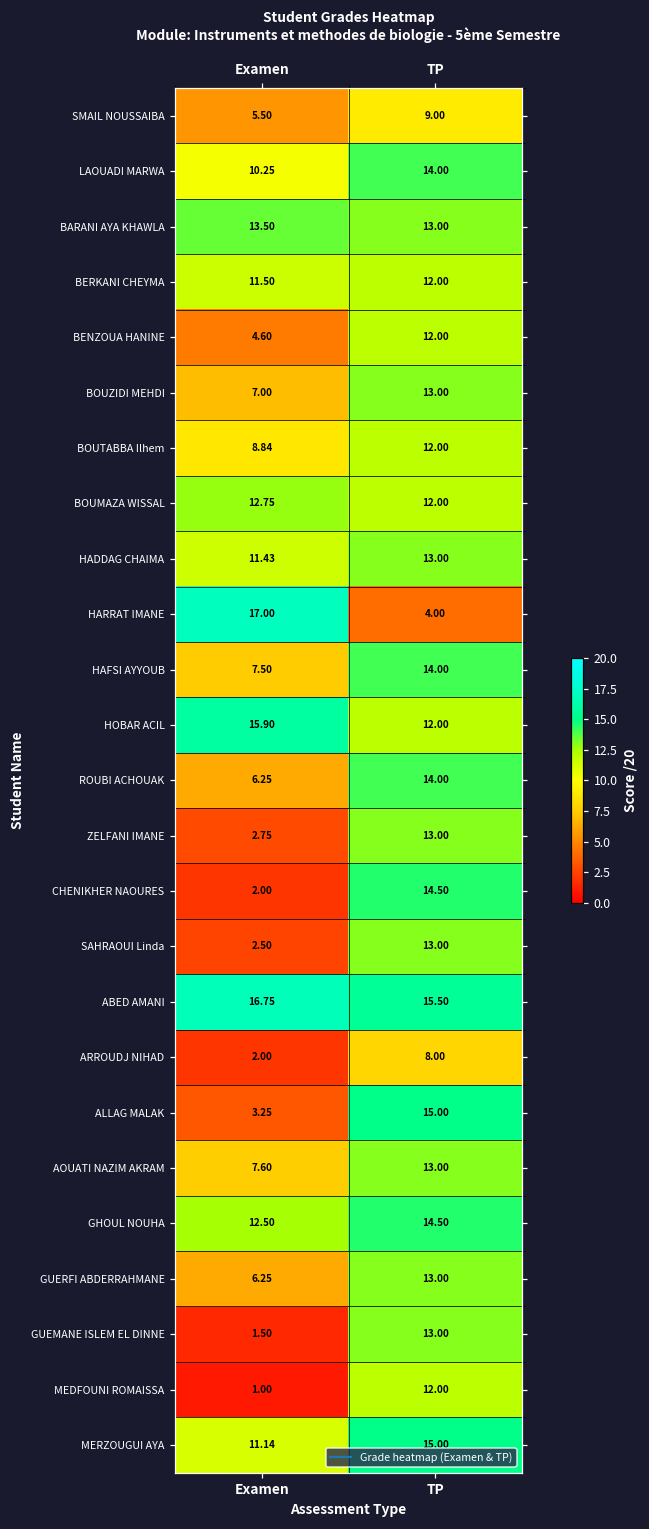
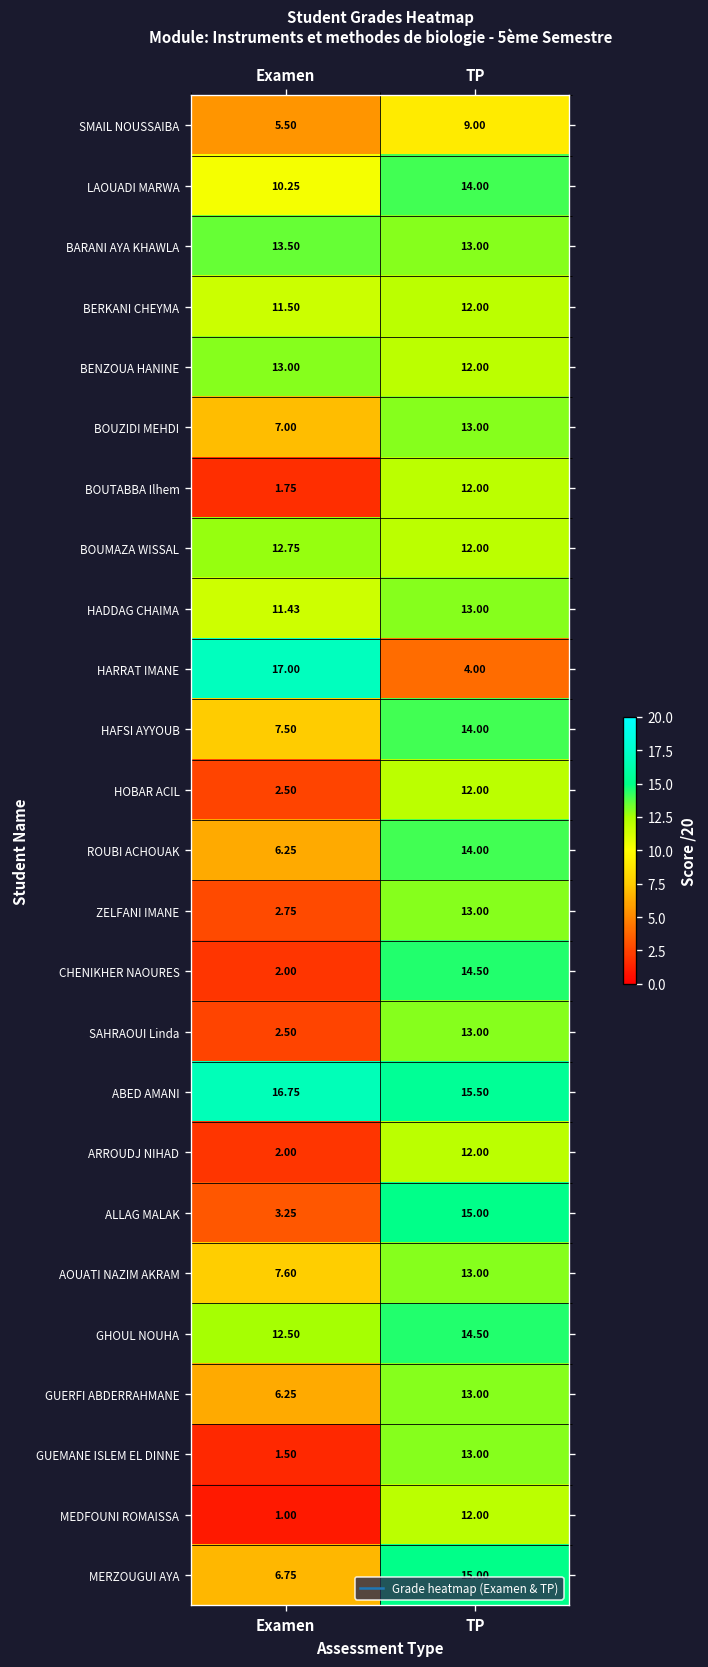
BENZOUA HANINE, Examen: 4.60 -> 13.00
BOUTABBA Ilhem, Examen: 8.84 -> 1.75
HOBAR ACIL, Examen: 15.90 -> 2.50
ARROUDJ NIHAD, TP: 8.00 -> 12.00
MERZOUGUI AYA, Examen: 11.14 -> 6.75
